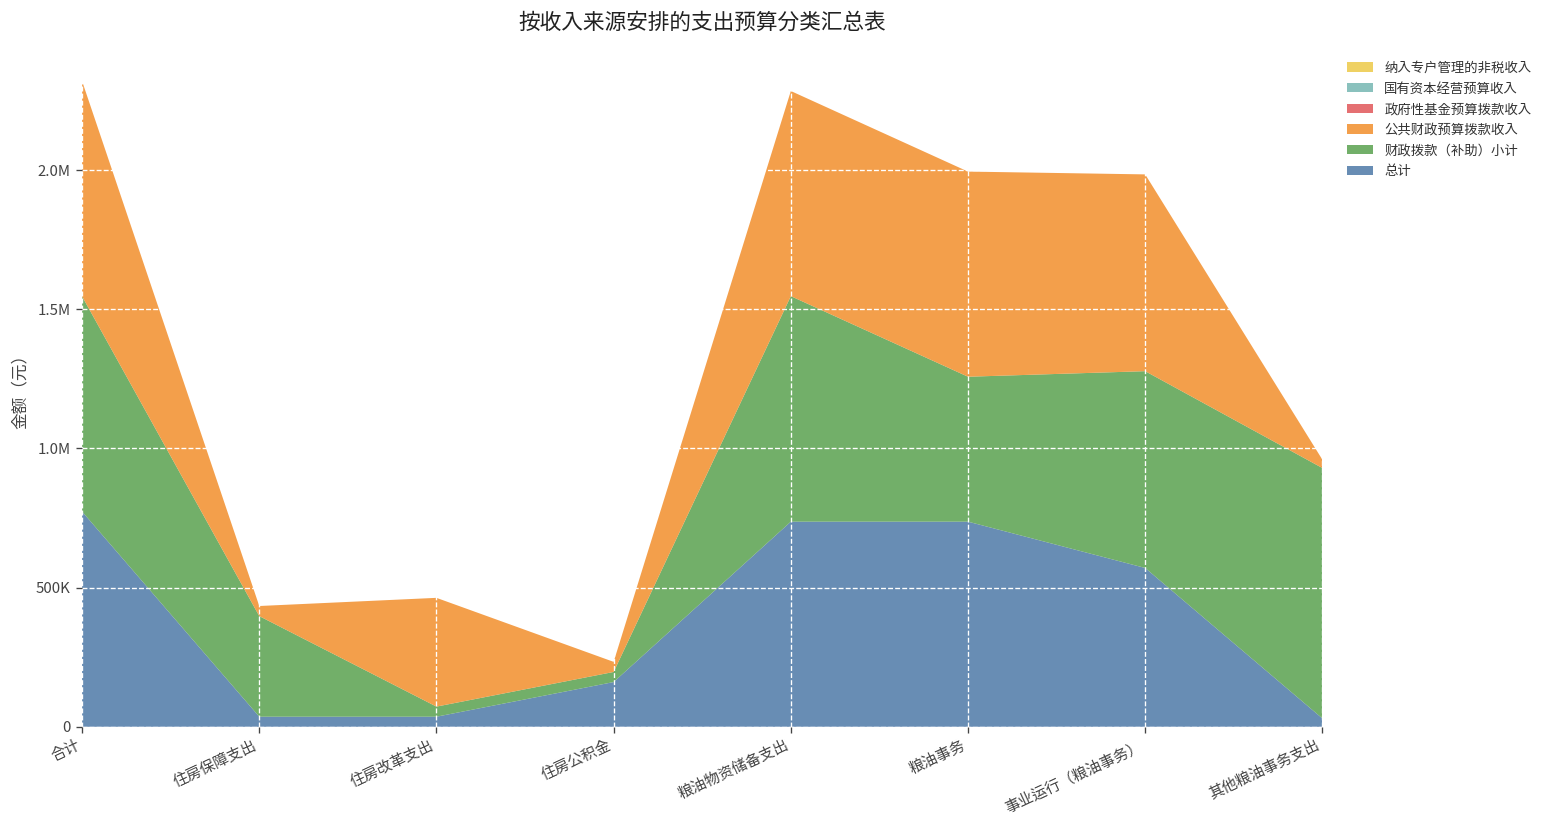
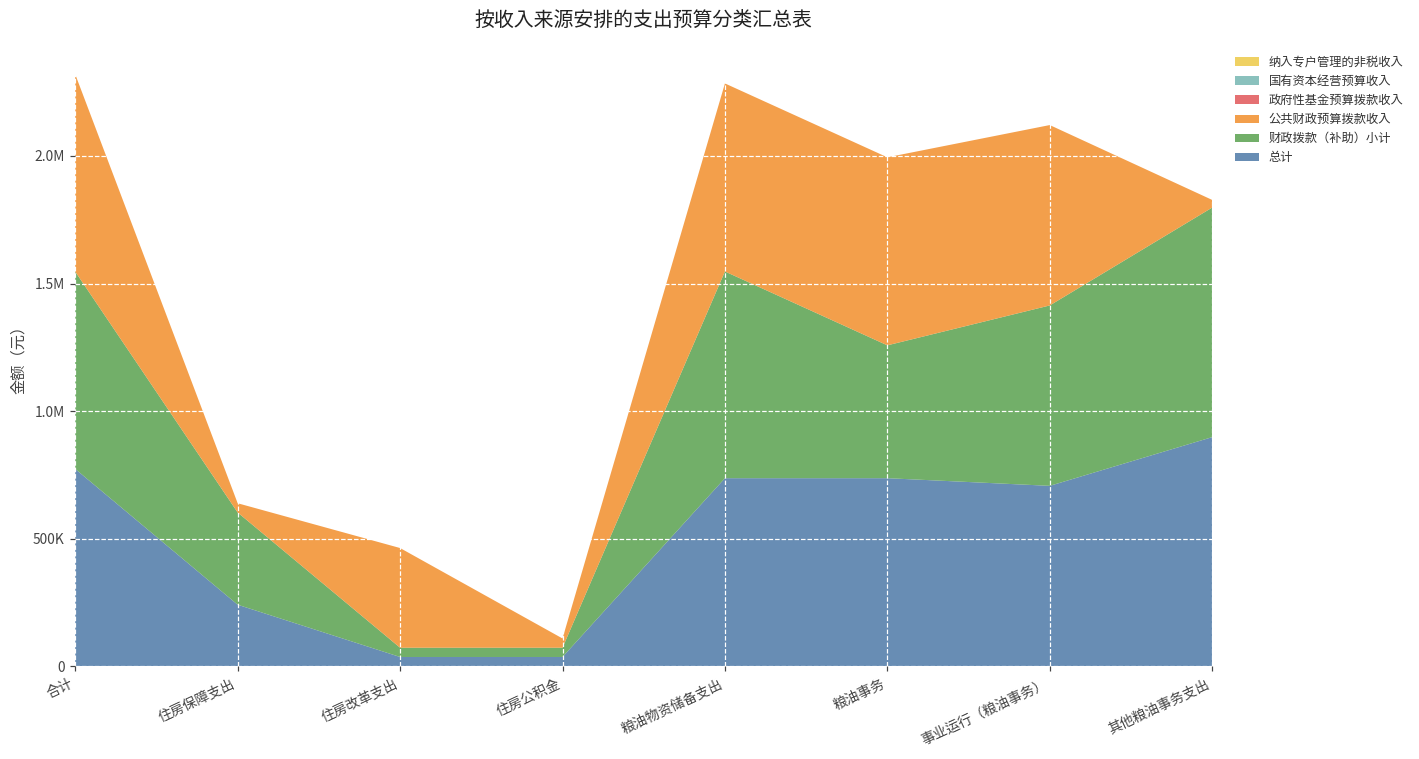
总计, 住房保障支出: 40000 -> 240000
总计, 住房公积金: 160000 -> 40000
总计, 事业运行（粮油事务）: 570000 -> 710000
总计, 其他粮油事务支出: 30000 -> 900000
